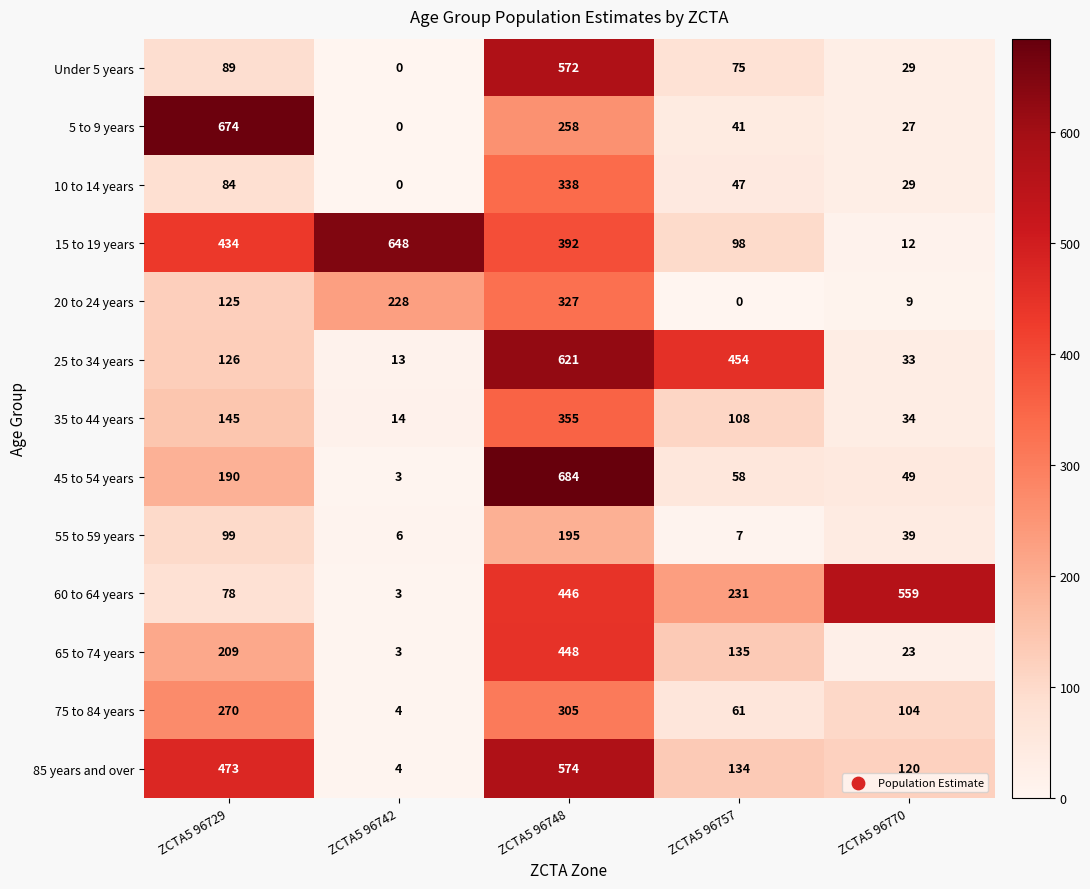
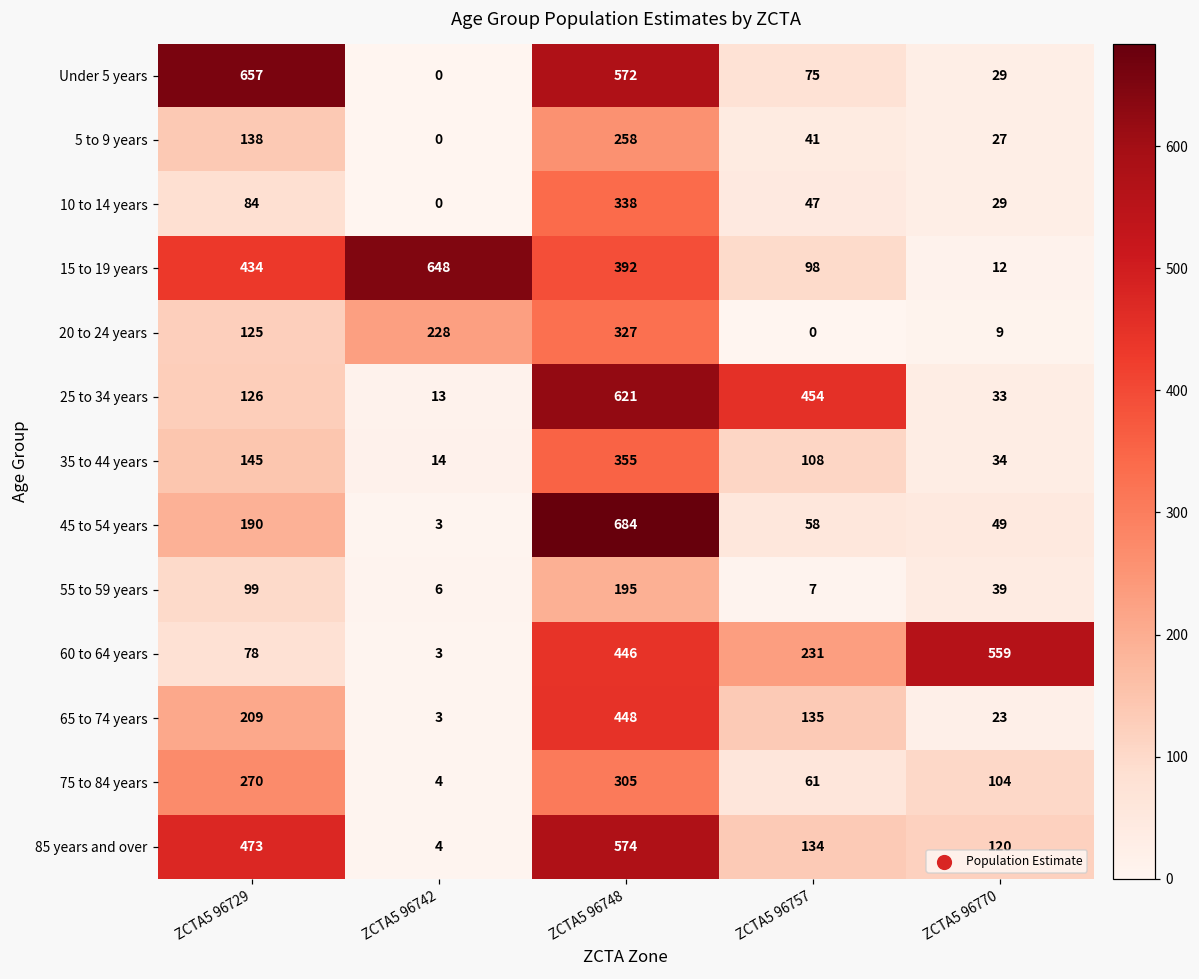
Under 5 years, ZCTA5 96729: 89 -> 657
5 to 9 years, ZCTA5 96729: 674 -> 138
